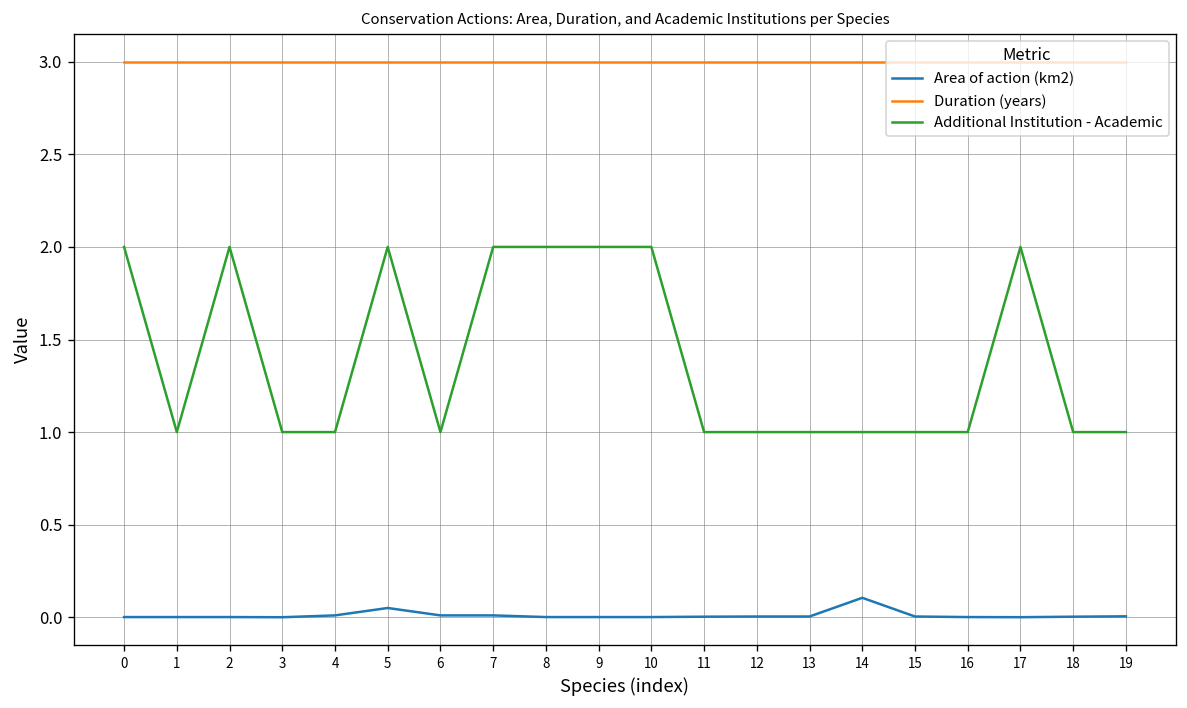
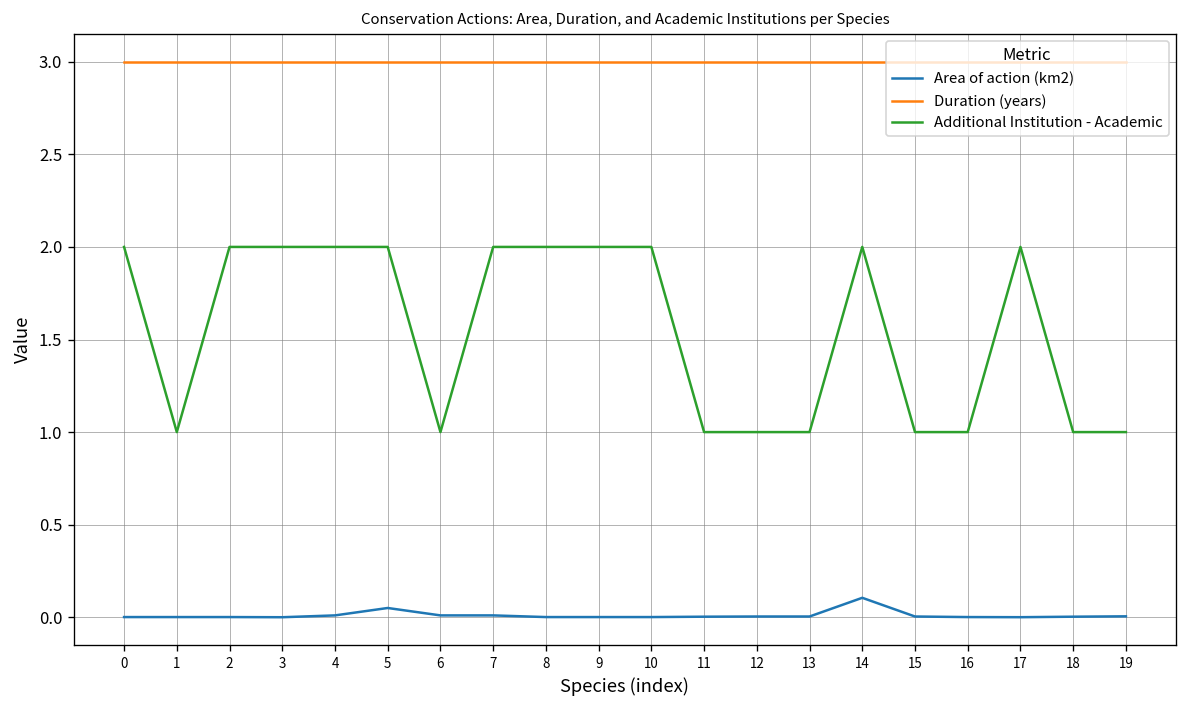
Additional Institution - Academic, 3: 1 -> 2
Additional Institution - Academic, 4: 1 -> 2
Additional Institution - Academic, 14: 1 -> 2
